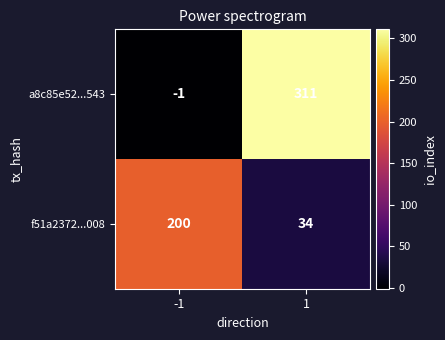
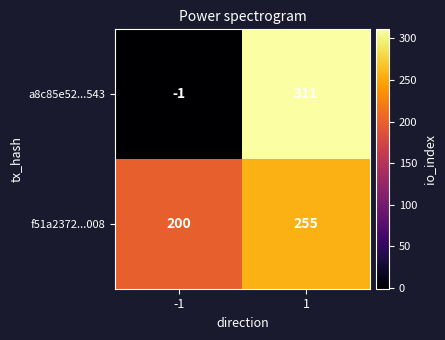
f51a2372...008, 1: 34 -> 255
